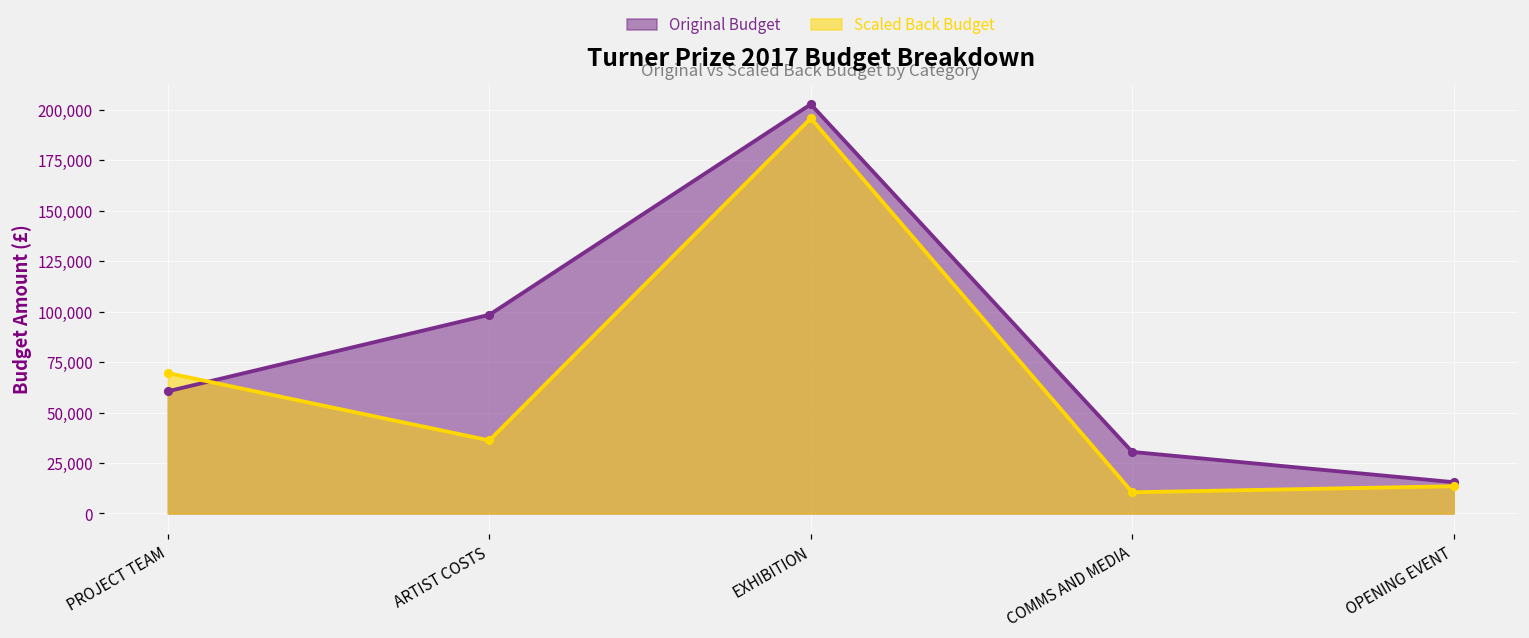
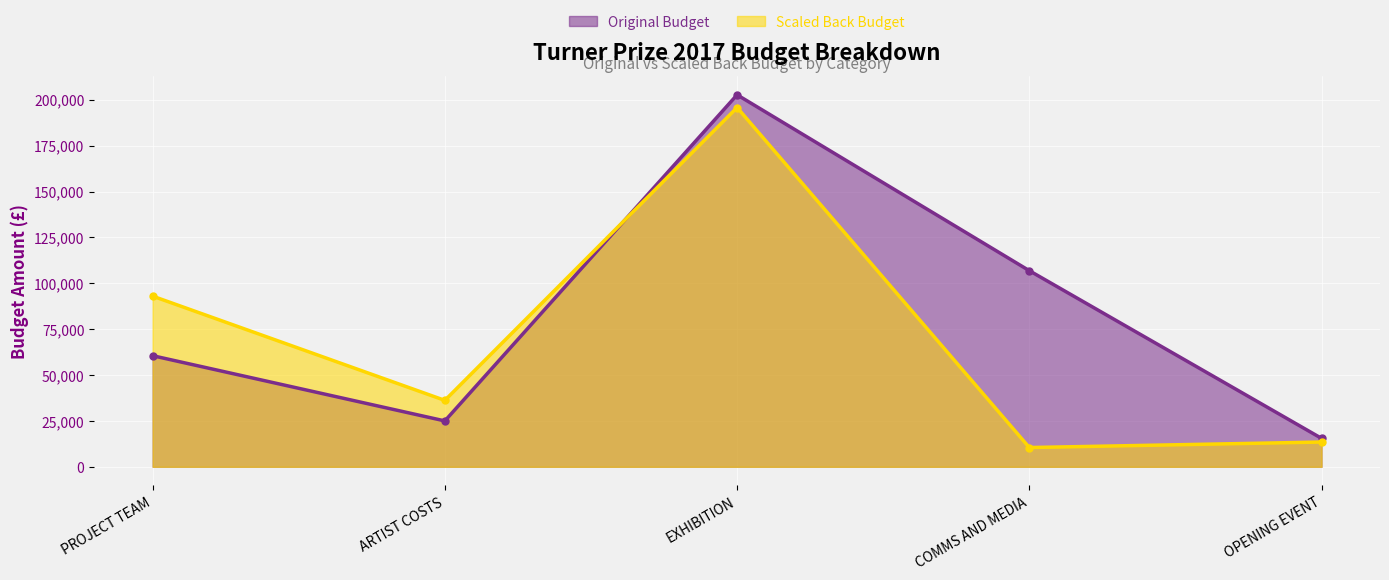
Scaled Back Budget, PROJECT TEAM: 70,000 -> 93,000
Original Budget, ARTIST COSTS: 98,000 -> 25,000
Original Budget, COMMS AND MEDIA: 31,000 -> 107,000
